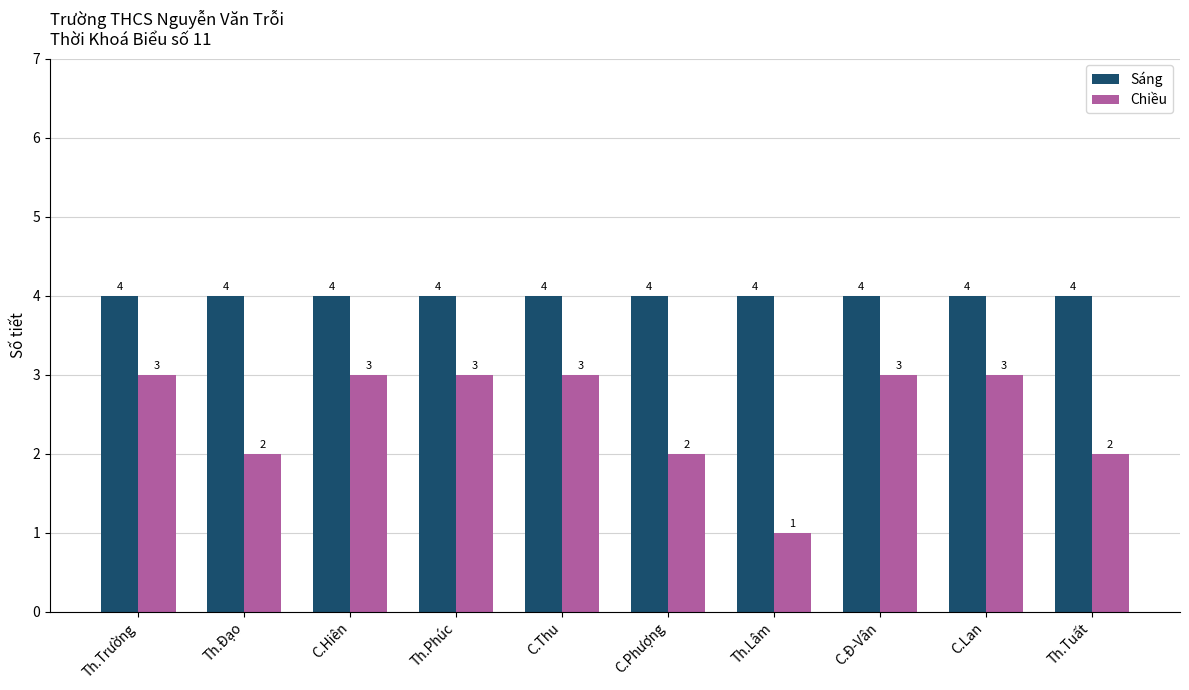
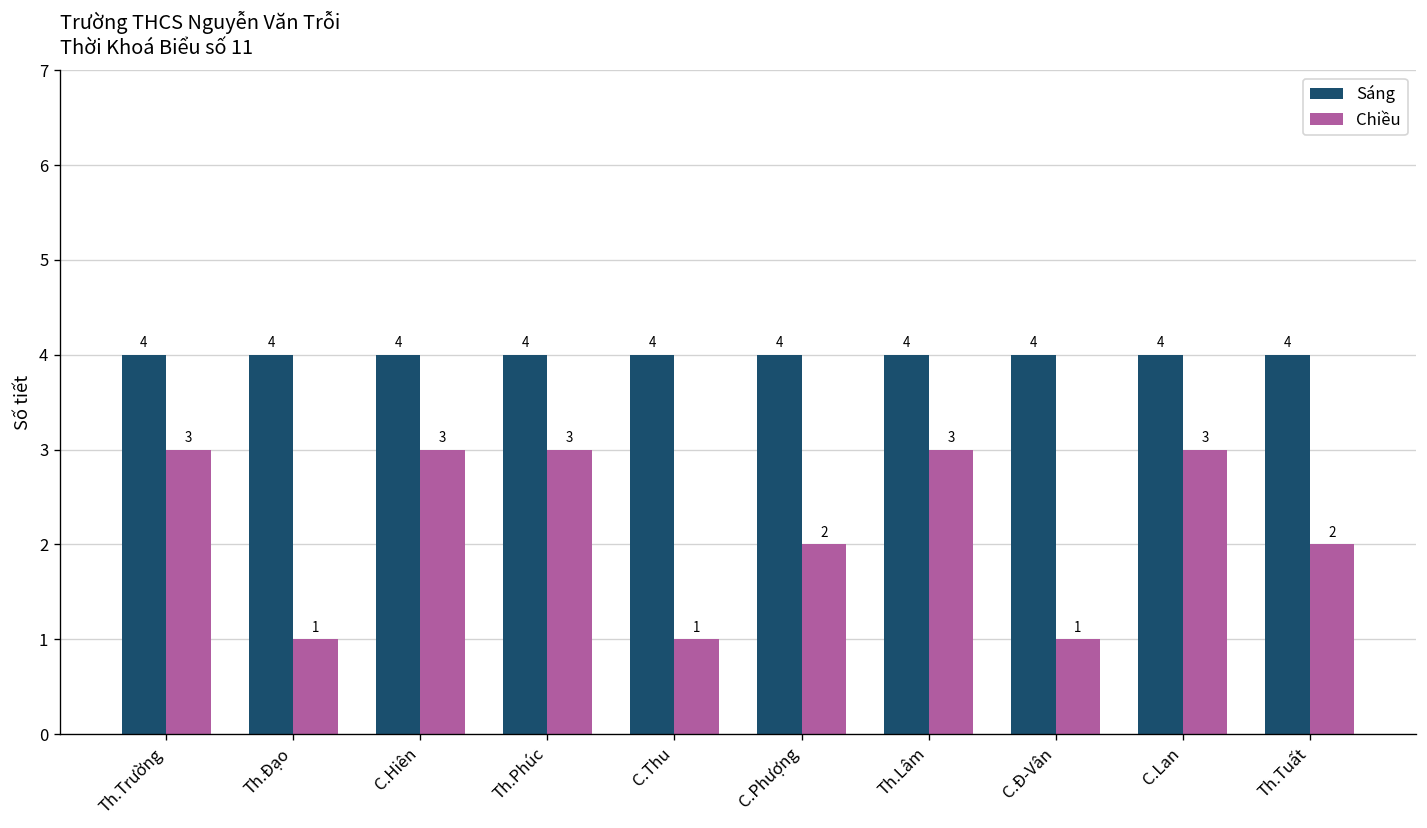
Chiều, Th.Đạo: 2 -> 1
Chiều, C.Thu: 3 -> 1
Chiều, Th.Lâm: 1 -> 3
Chiều, C.Đ-Vân: 3 -> 1
